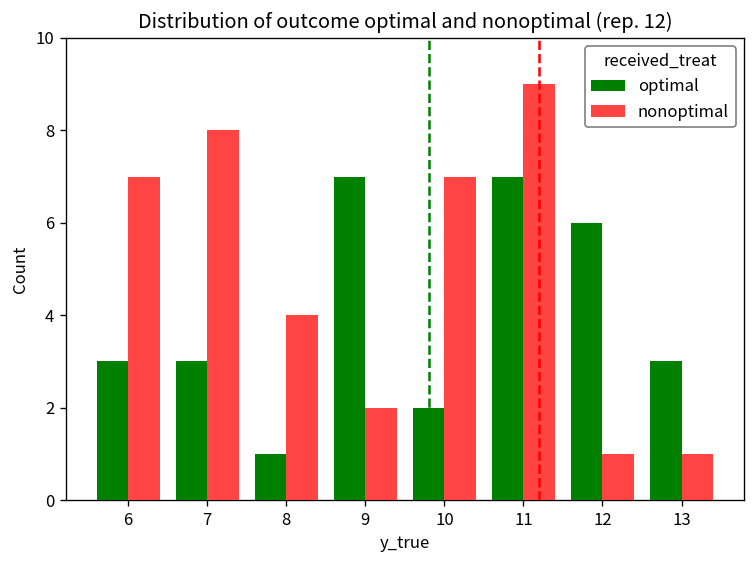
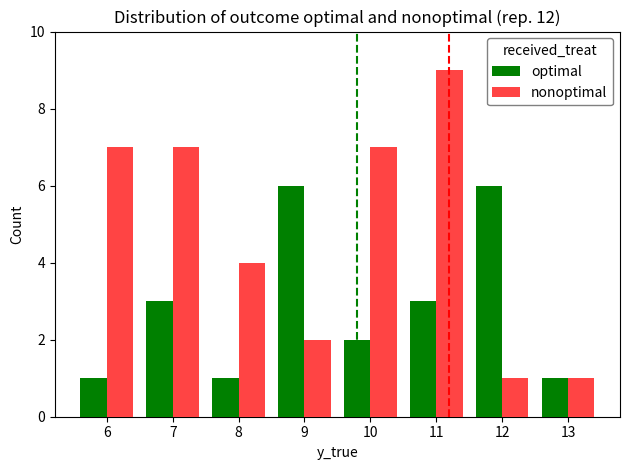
optimal, 6: 3 -> 1
nonoptimal, 7: 8 -> 7
optimal, 9: 7 -> 6
optimal, 11: 7 -> 3
optimal, 13: 3 -> 1
